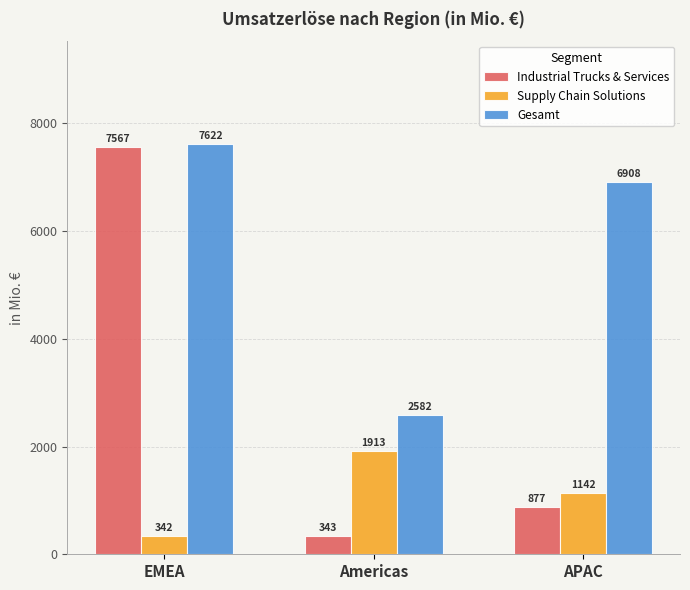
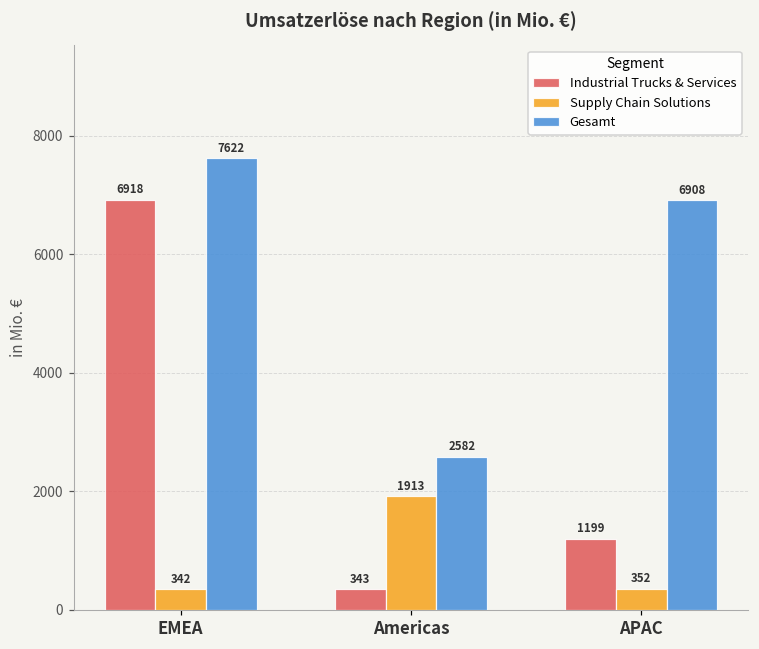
Industrial Trucks & Services, EMEA: 7567 -> 6918
Industrial Trucks & Services, APAC: 877 -> 1199
Supply Chain Solutions, APAC: 1142 -> 352
